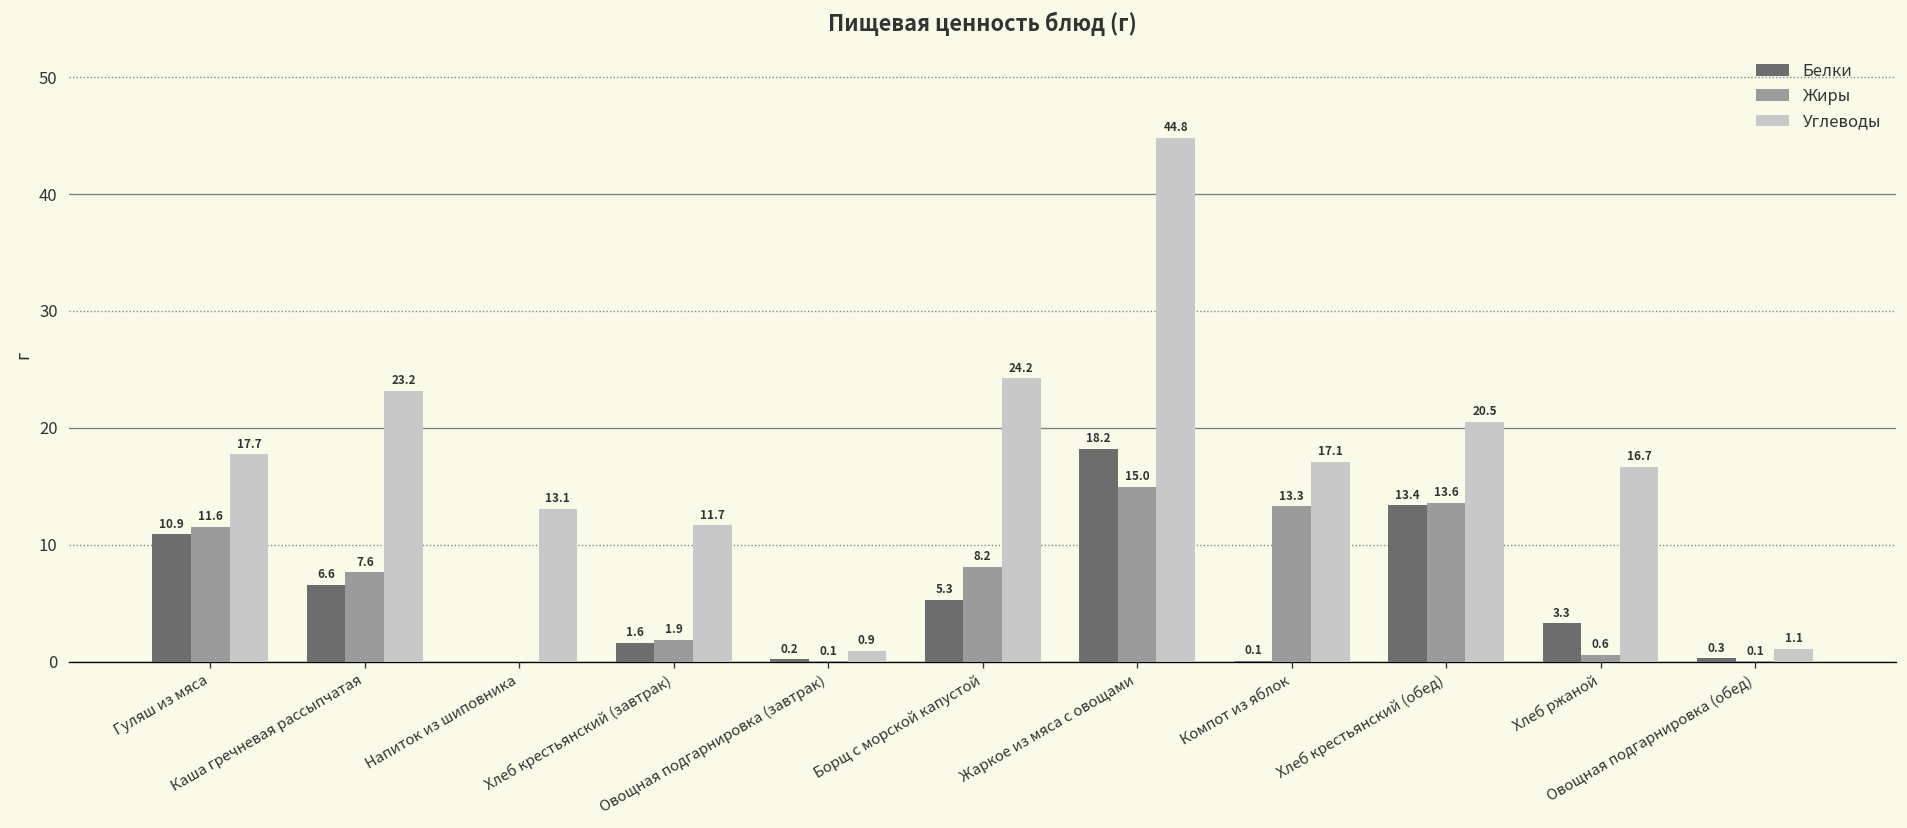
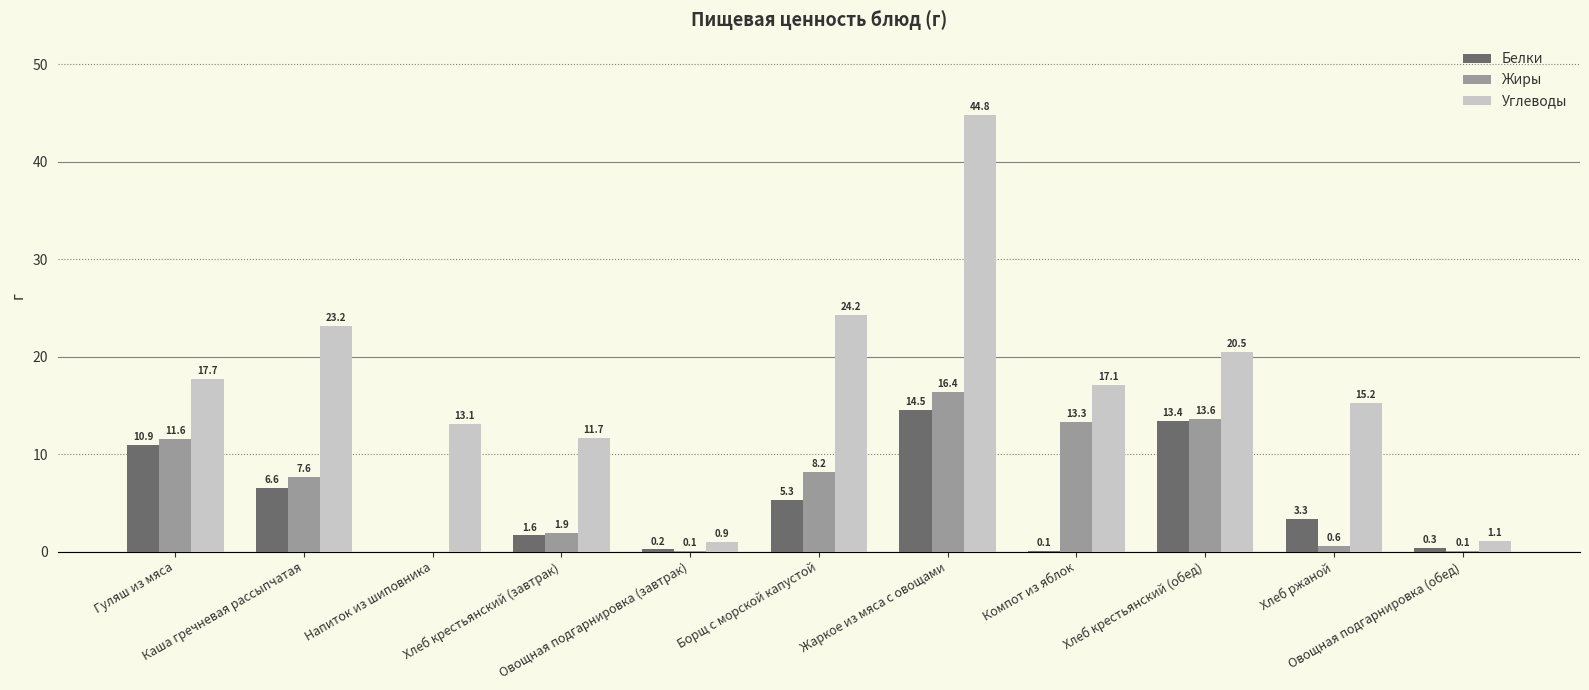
Белки, Жаркое из мяса с овощами: 18.2 -> 14.5
Жиры, Жаркое из мяса с овощами: 15.0 -> 16.4
Углеводы, Хлеб ржаной: 16.7 -> 15.2
